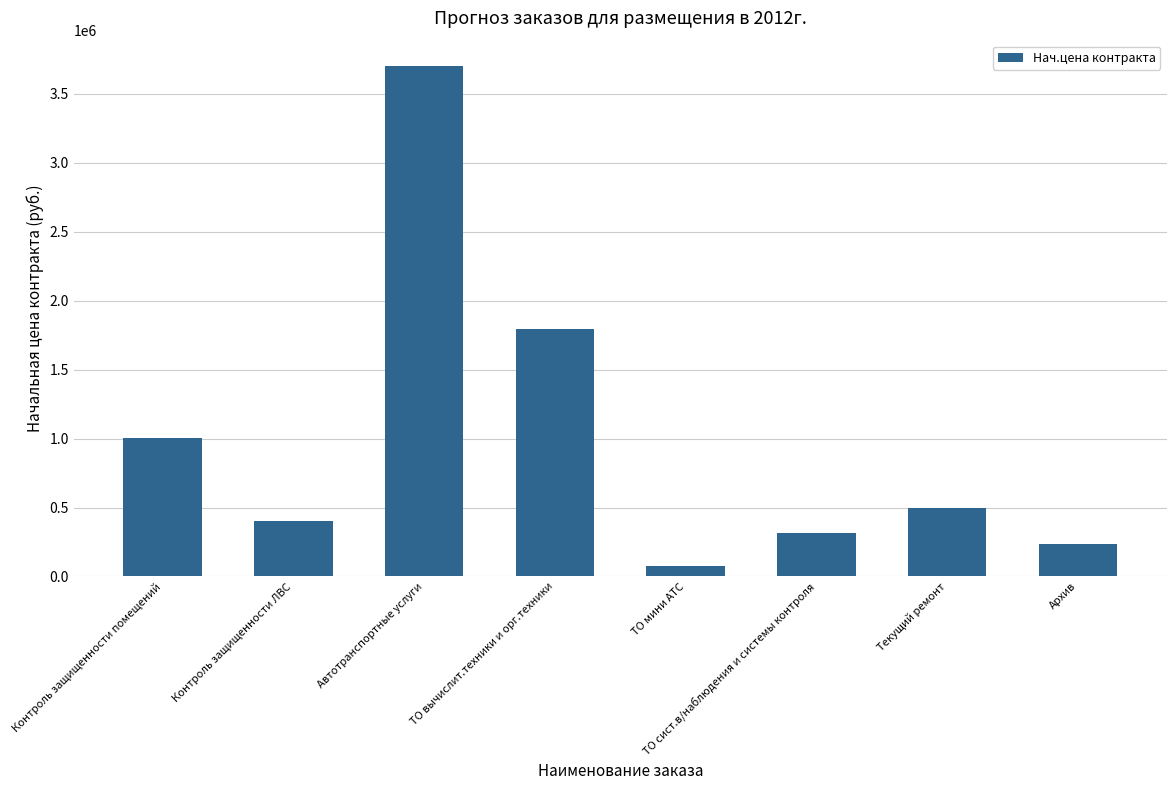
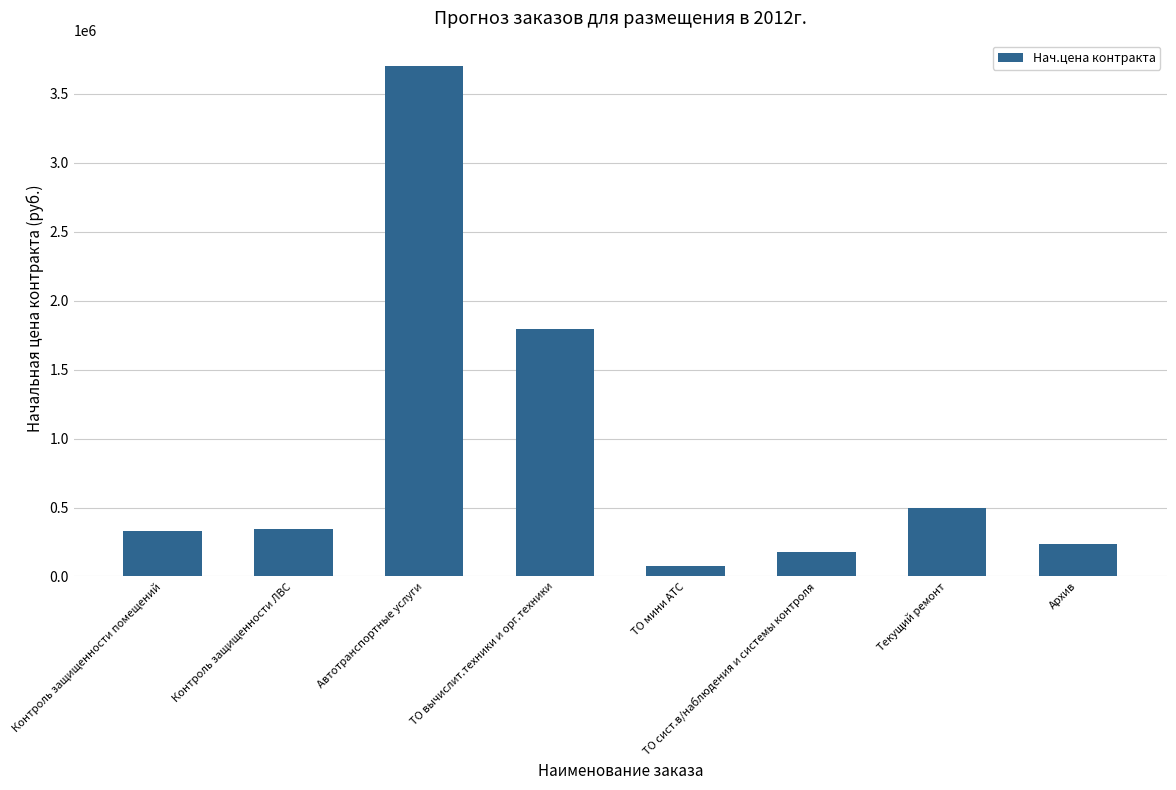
Контроль защищенности помещений: 1010000 -> 330000
Контроль защищенности ЛВС: 400000 -> 350000
ТО сист.в/наблюдения и системы контроля: 320000 -> 180000
